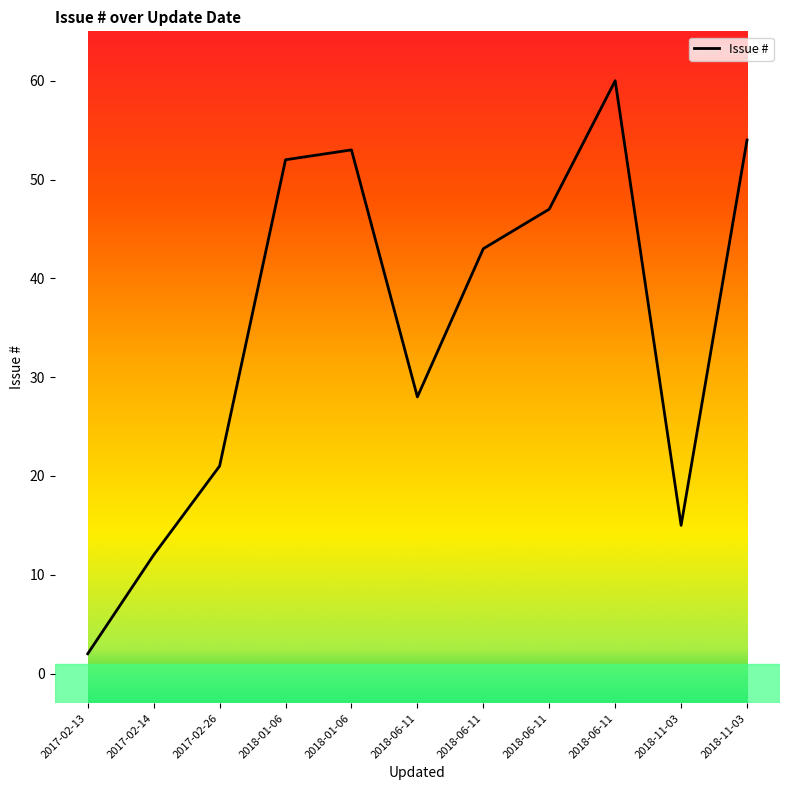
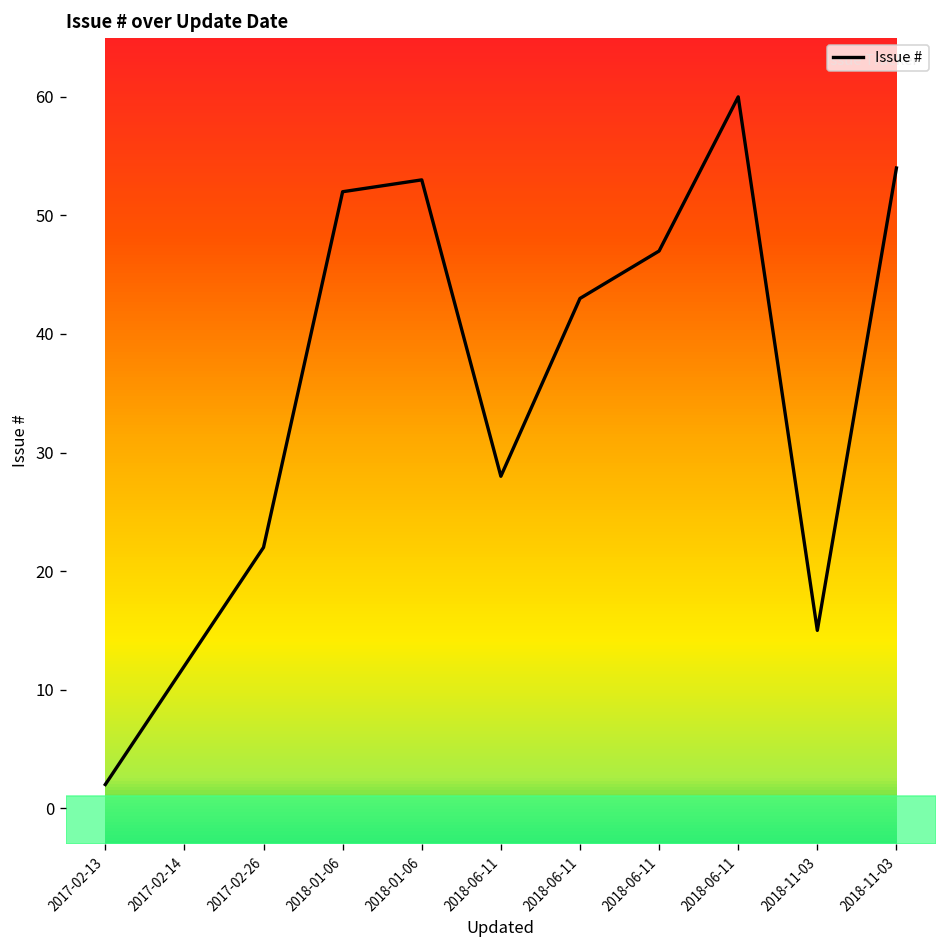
2017-02-26: 21 -> 22
